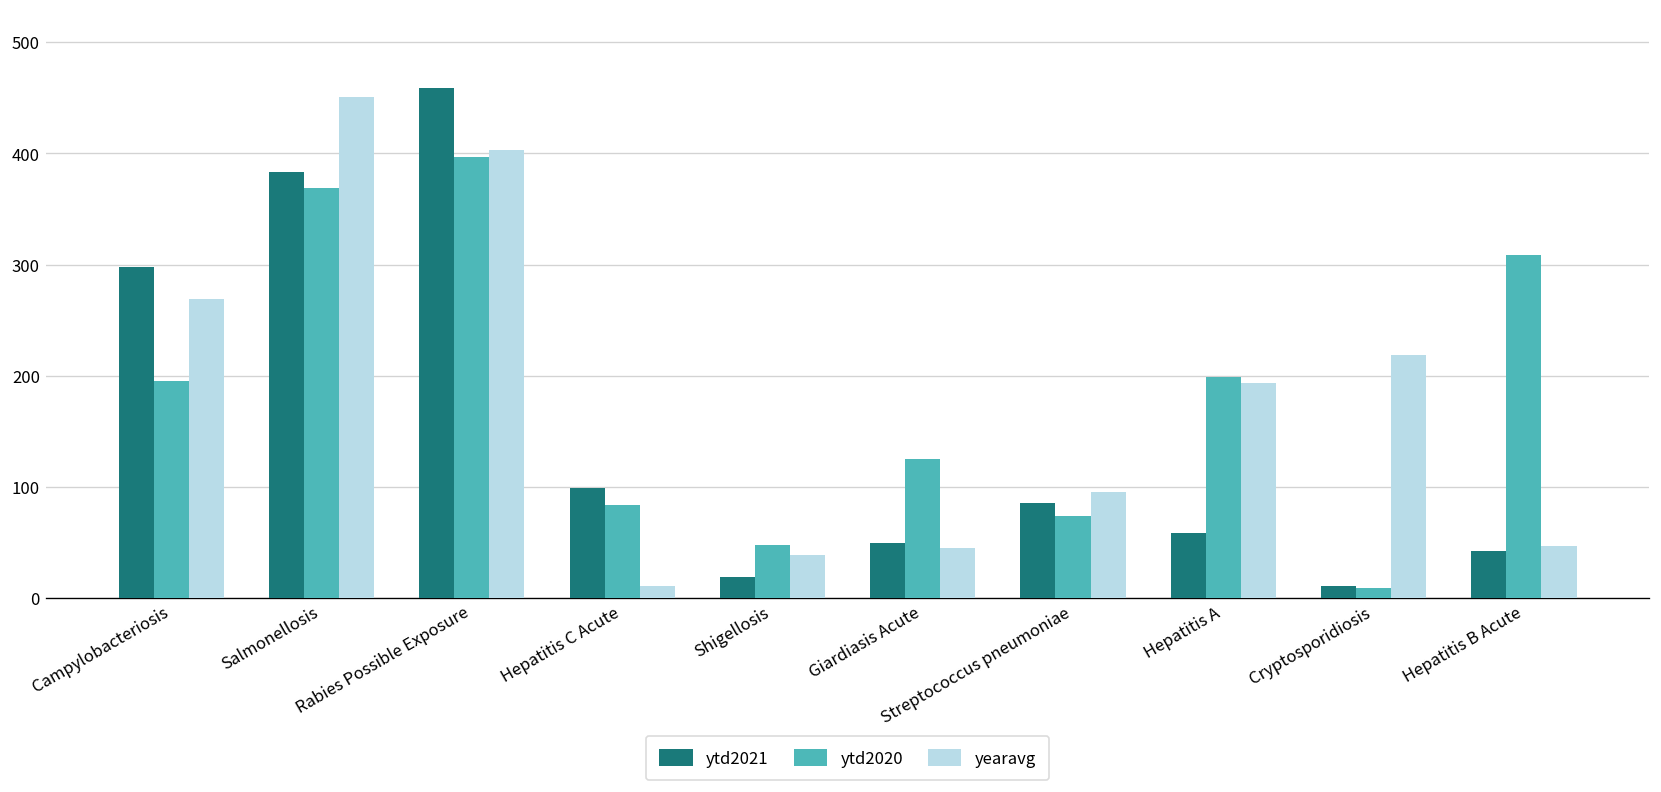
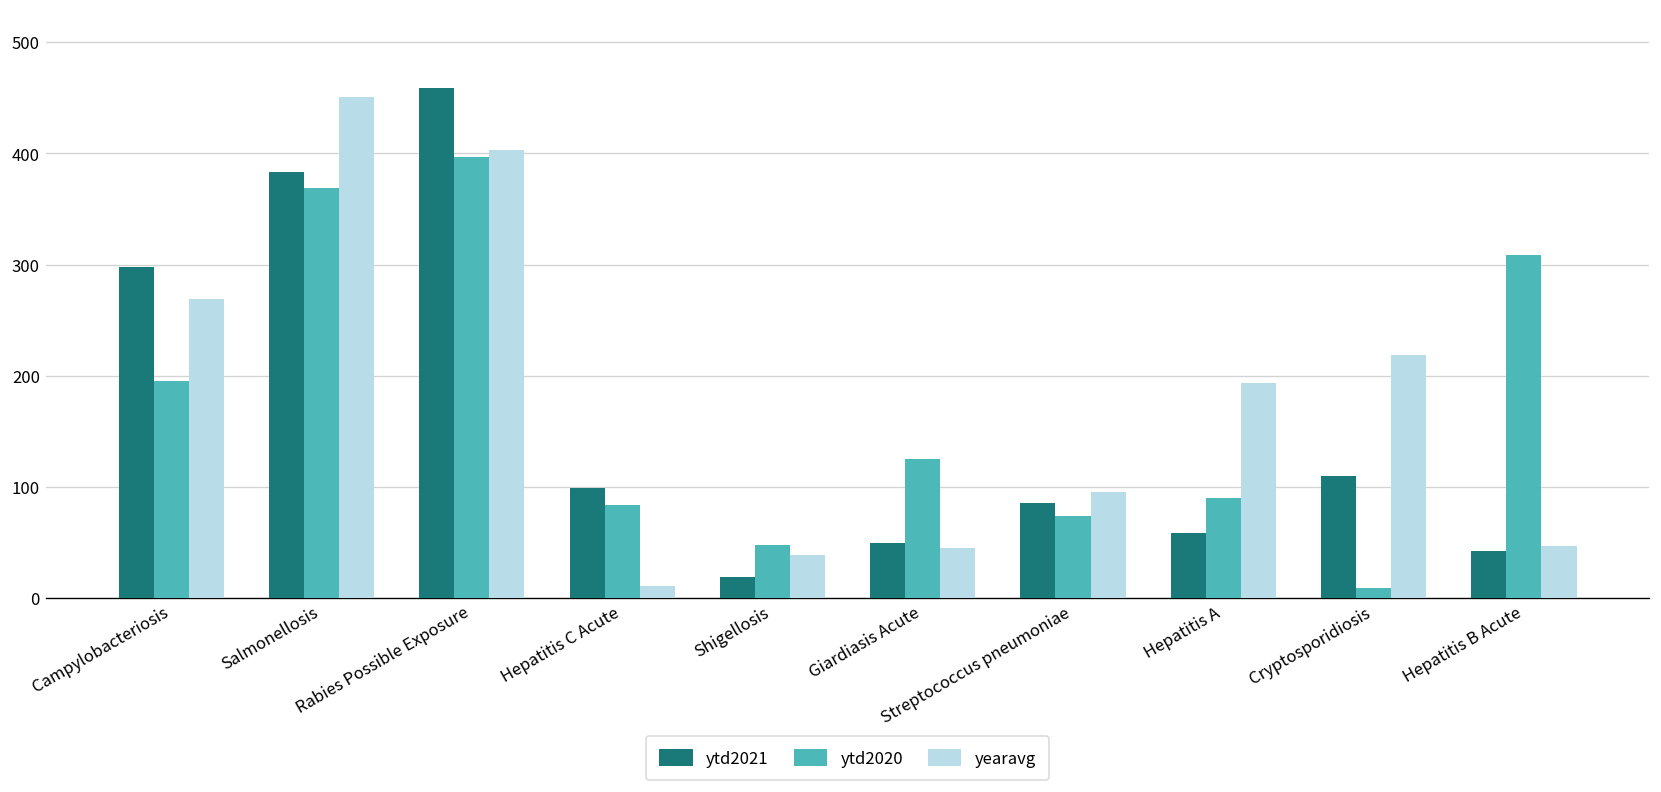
ytd2020, Hepatitis A: 200 -> 90
ytd2021, Cryptosporidiosis: 10 -> 110
